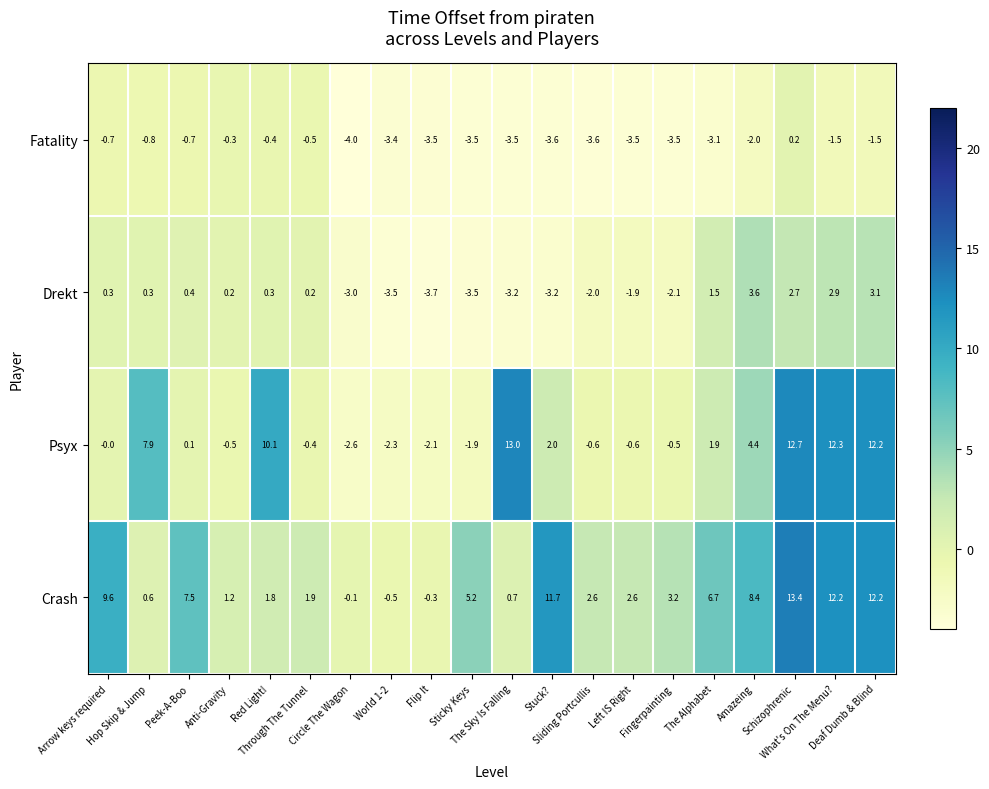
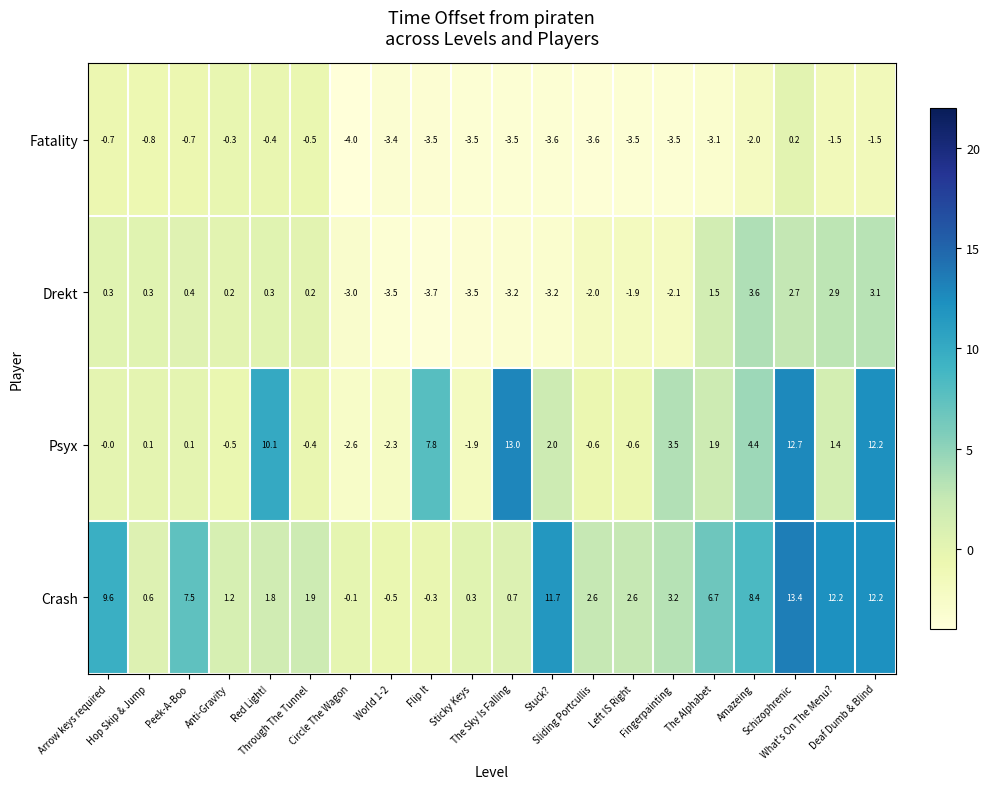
Psyx, Hop Skip & Jump: 7.9 -> 0.1
Psyx, Flip It: -2.1 -> 7.8
Psyx, Fingerpainting: -0.5 -> 3.5
Psyx, What's On The Menu?: 12.3 -> 1.4
Crash, Sticky Keys: 5.2 -> 0.3
